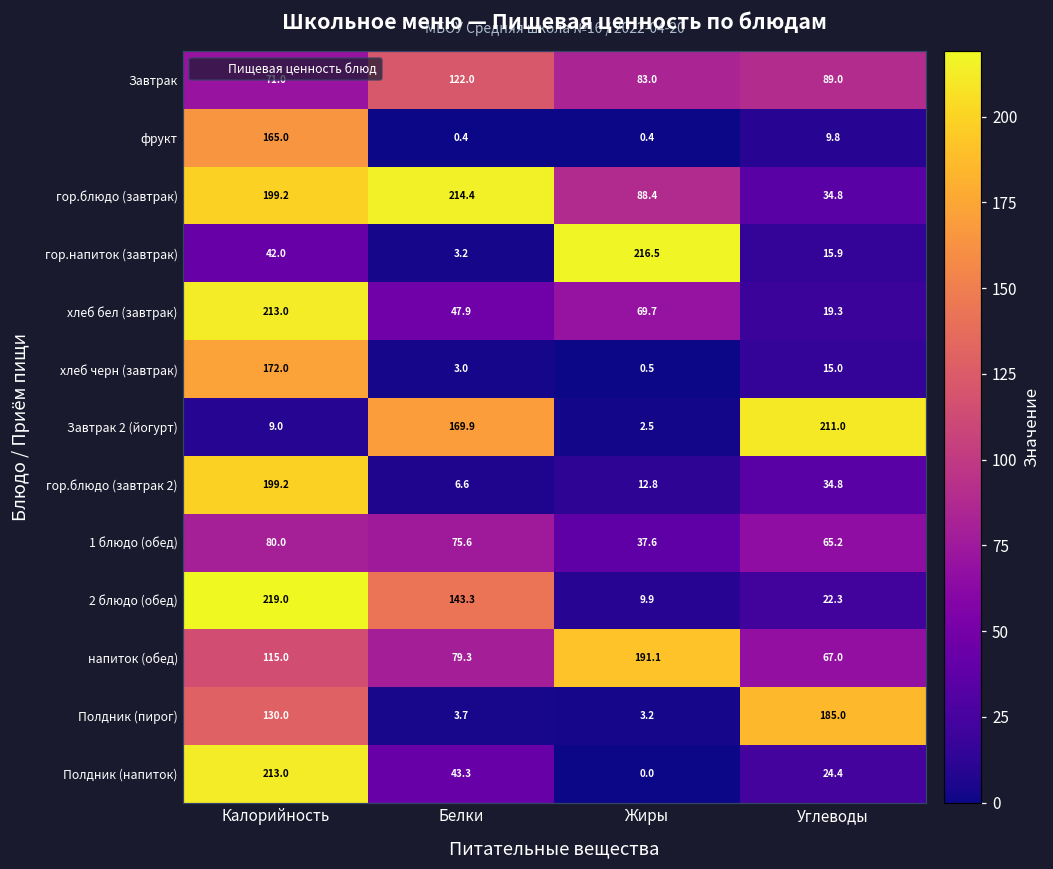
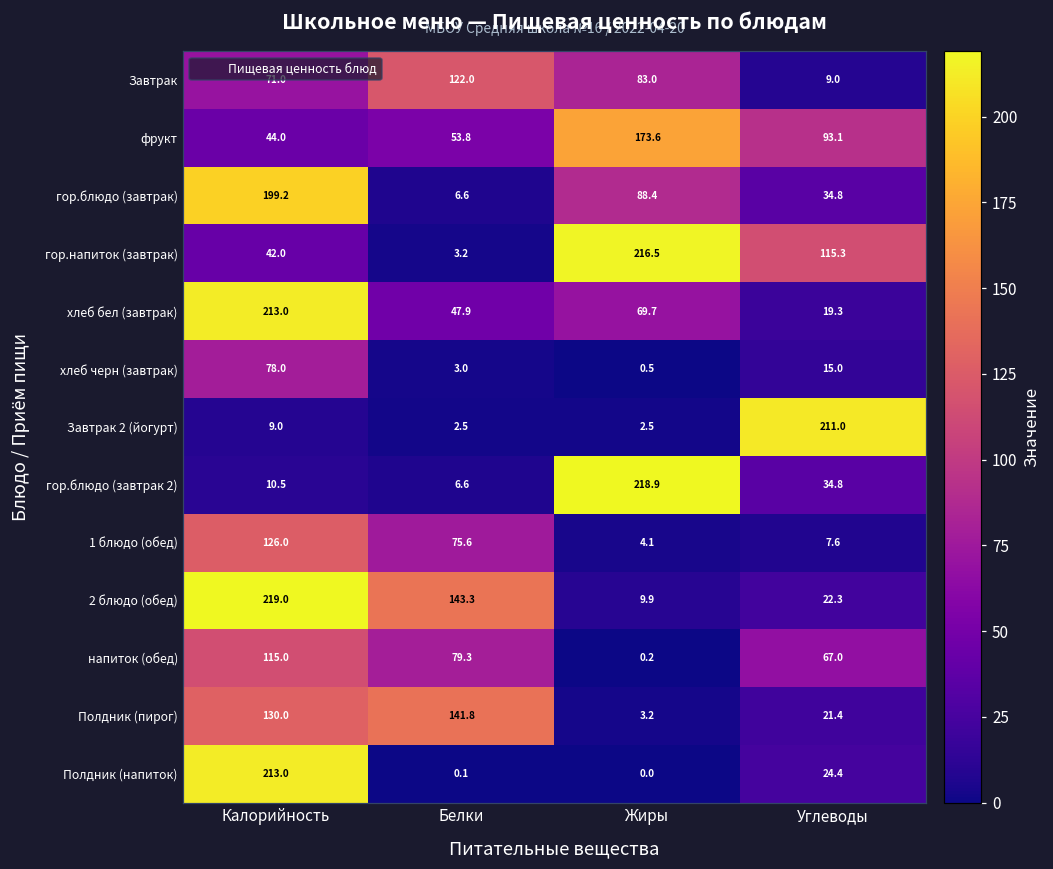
Завтрак, Углеводы: 89.0 -> 9.0
фрукт, Калорийность: 165.0 -> 44.0
фрукт, Белки: 0.4 -> 53.8
фрукт, Жиры: 0.4 -> 173.6
фрукт, Углеводы: 9.8 -> 93.1
гор.блюдо (завтрак), Белки: 214.4 -> 6.6
гор.напиток (завтрак), Углеводы: 15.9 -> 115.3
хлеб черн (завтрак), Калорийность: 172.0 -> 78.0
Завтрак 2 (йогурт), Белки: 169.9 -> 2.5
гор.блюдо (завтрак 2), Калорийность: 199.2 -> 10.5
гор.блюдо (завтрак 2), Жиры: 12.8 -> 218.9
1 блюдо (обед), Калорийность: 80.0 -> 126.0
1 блюдо (обед), Жиры: 37.6 -> 4.1
1 блюдо (обед), Углеводы: 65.2 -> 7.6
напиток (обед), Жиры: 191.1 -> 0.2
Полдник (пирог), Белки: 3.7 -> 141.8
Полдник (пирог), Углеводы: 185.0 -> 21.4
Полдник (напиток), Белки: 43.3 -> 0.1
